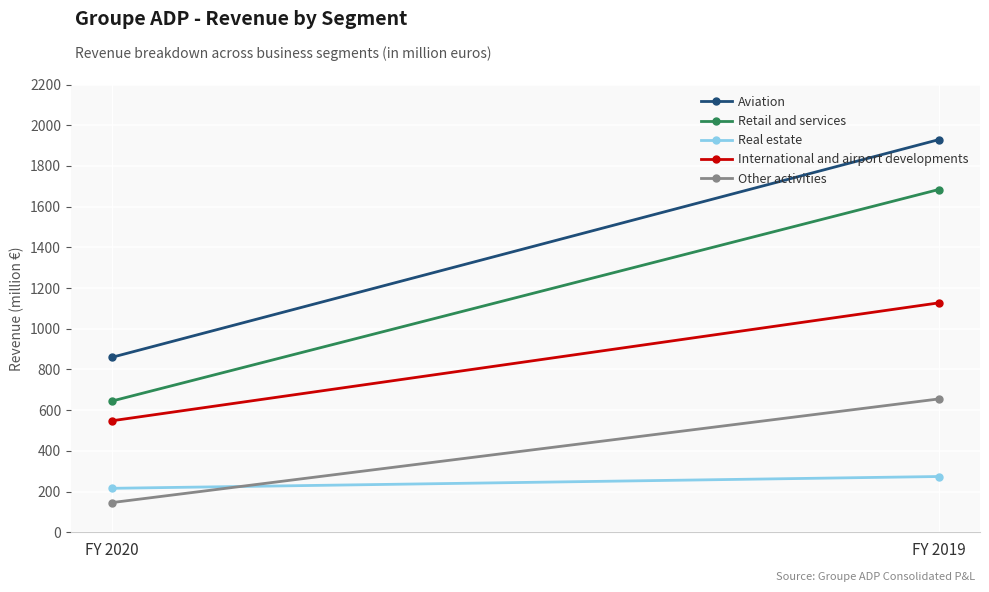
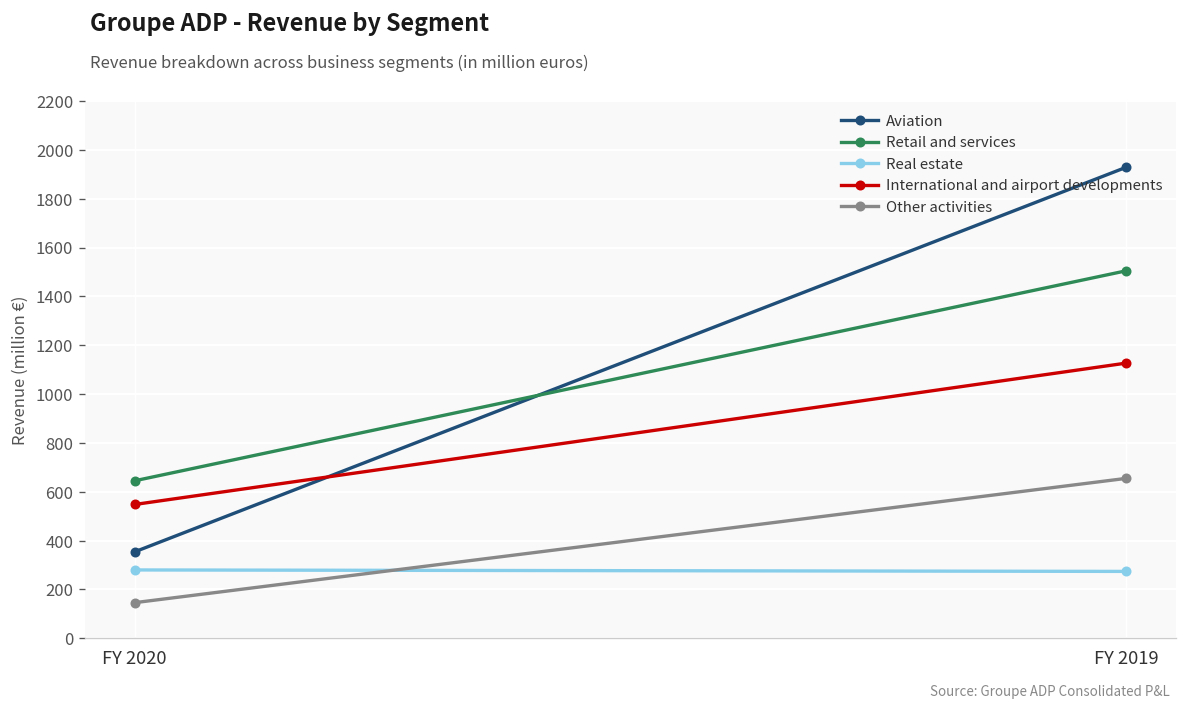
Aviation, FY 2020: 860 -> 350
Real estate, FY 2020: 220 -> 280
Retail and services, FY 2019: 1680 -> 1510
